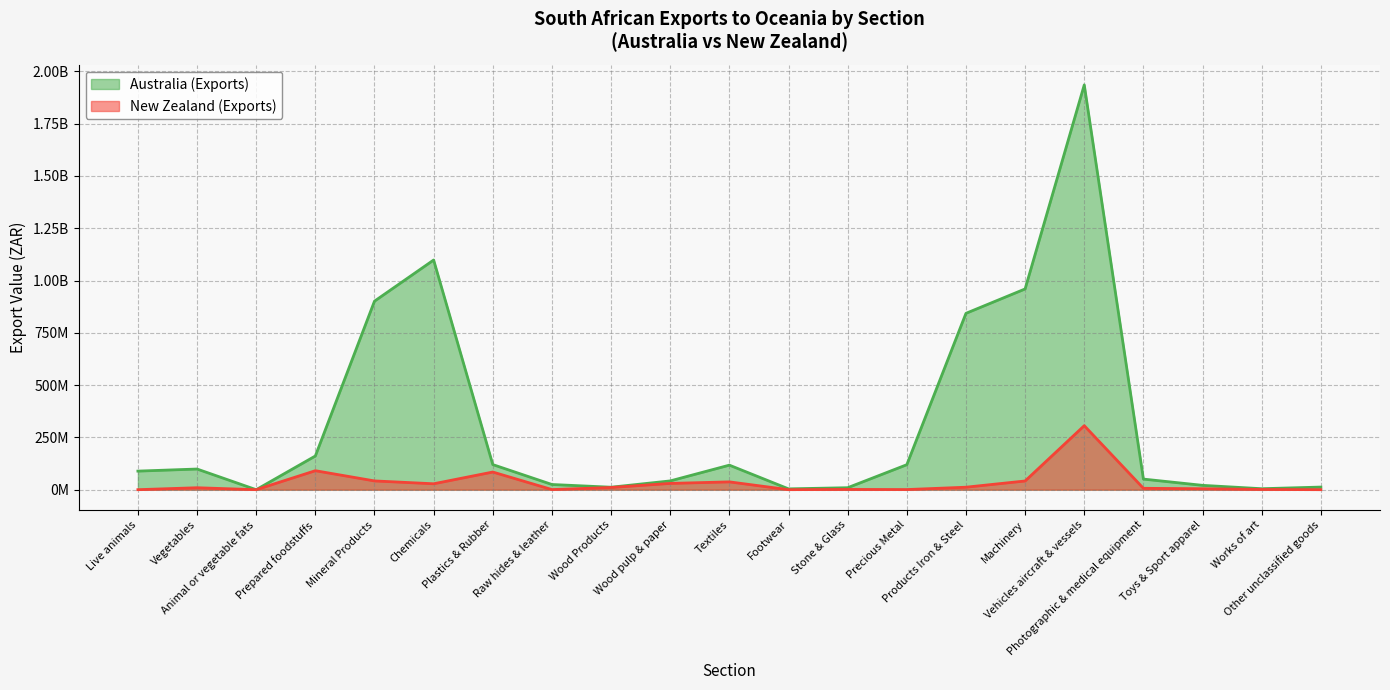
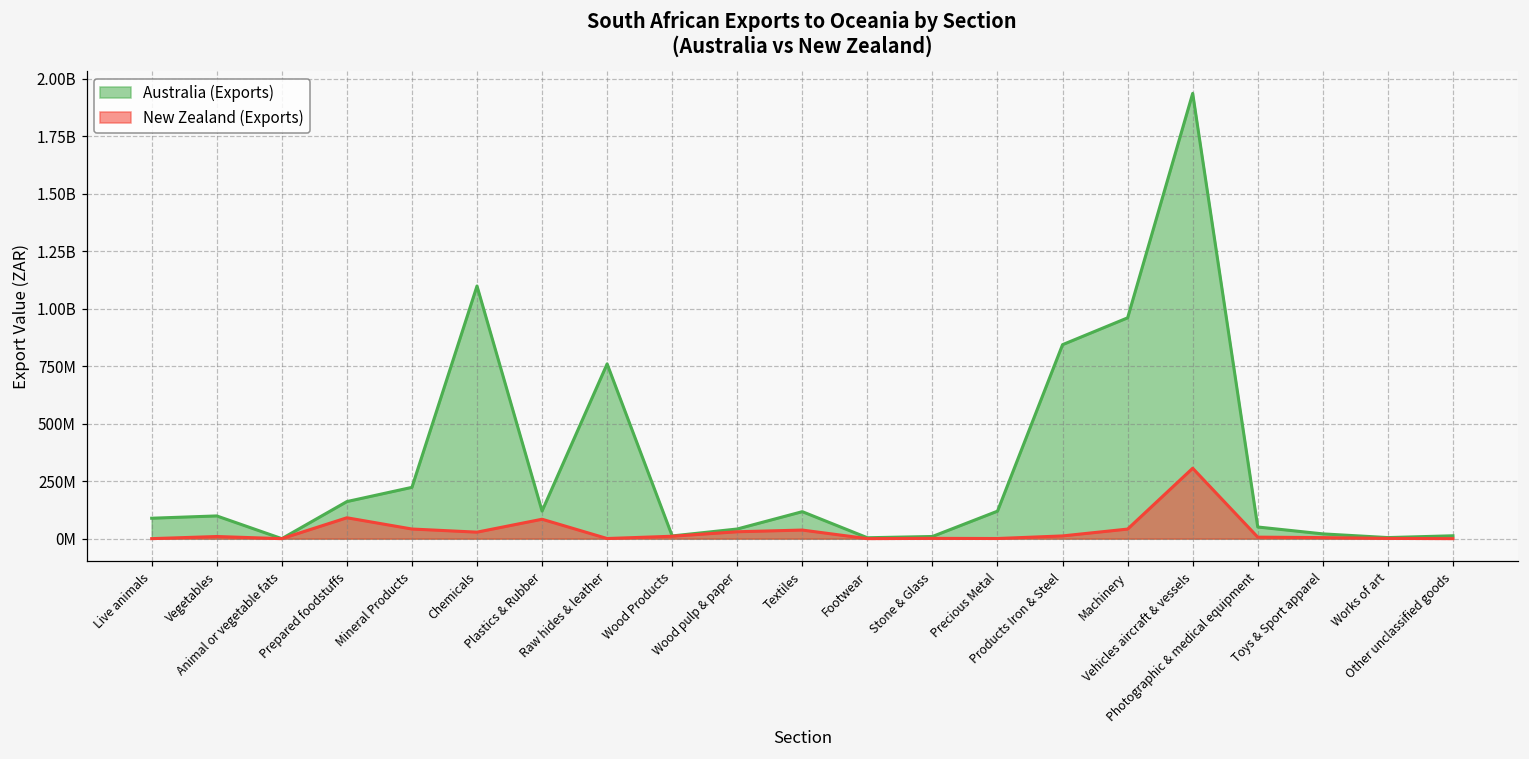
Australia (Exports), Mineral Products: 900000000 -> 220000000
Australia (Exports), Raw hides & leather: 20000000 -> 760000000
